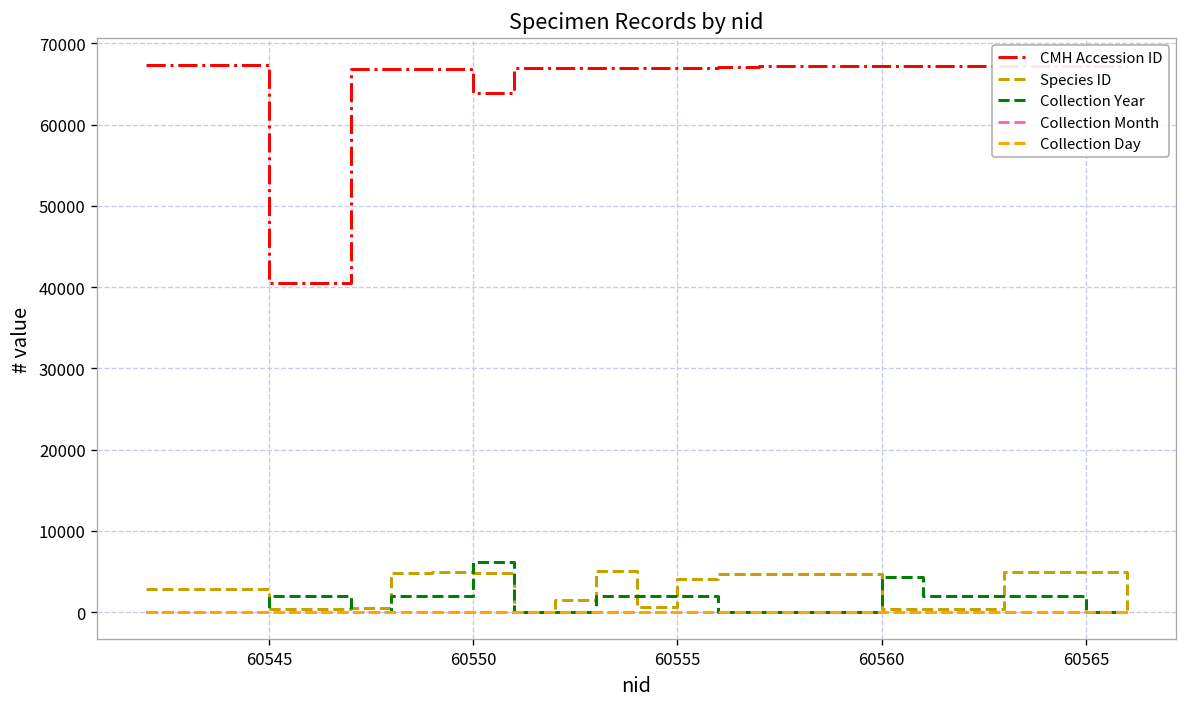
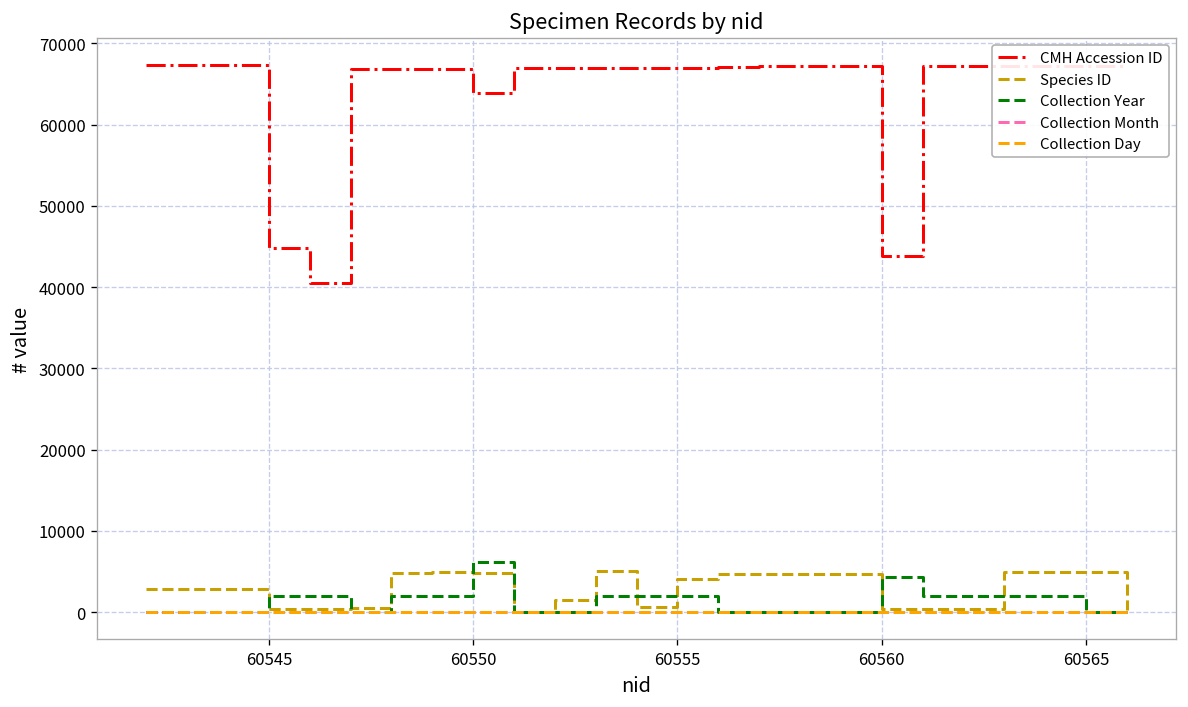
CMH Accession ID, 60545: 41000 -> 45000
CMH Accession ID, 60560: 67000 -> 44000
